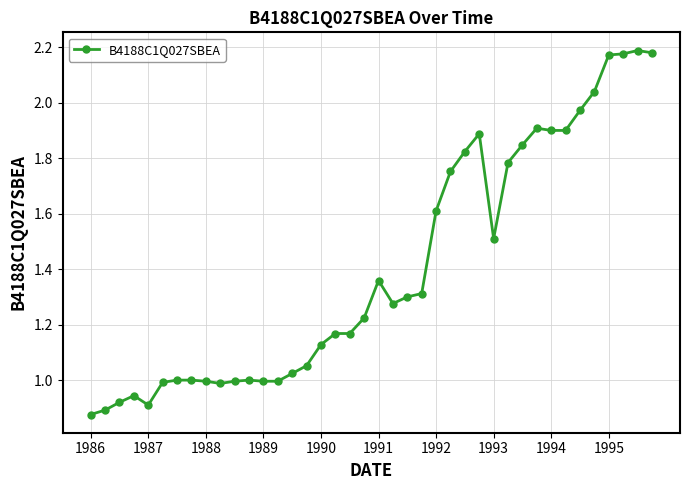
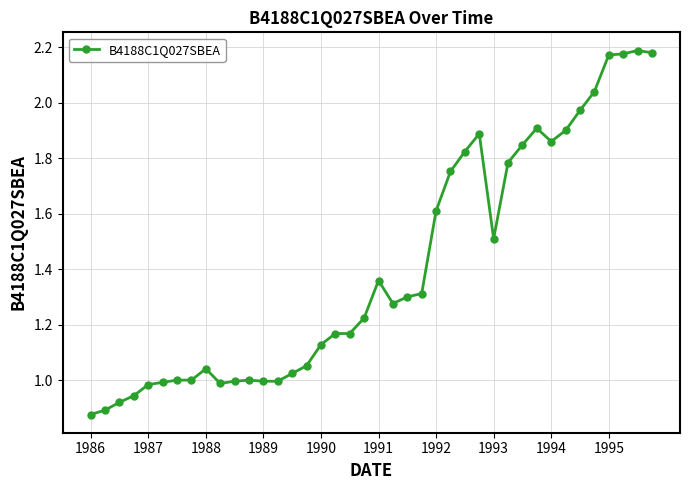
1987: 0.91 -> 0.98
1988: 1.00 -> 1.04
1994: 1.90 -> 1.86
